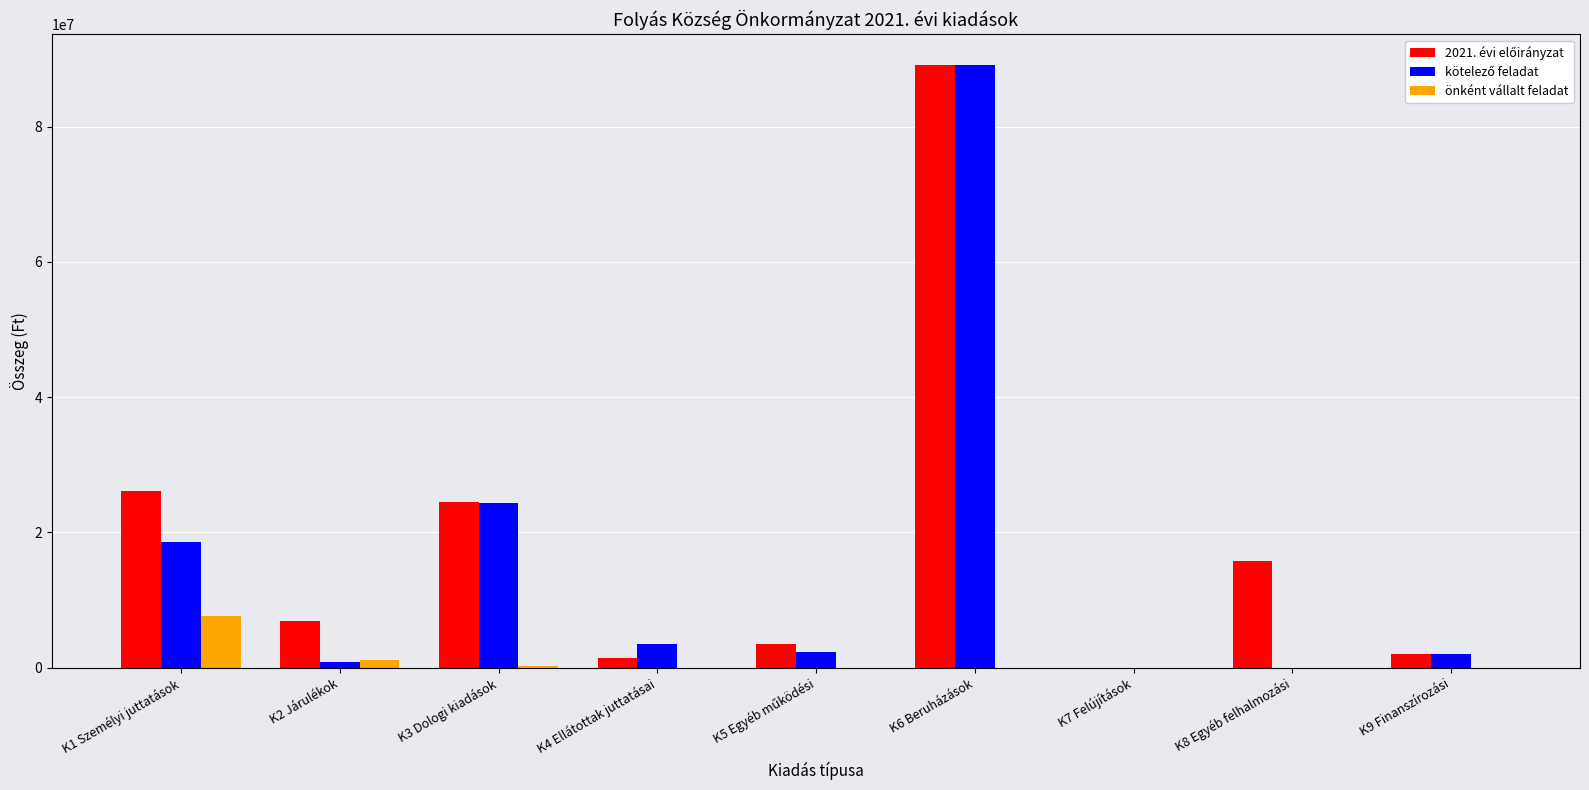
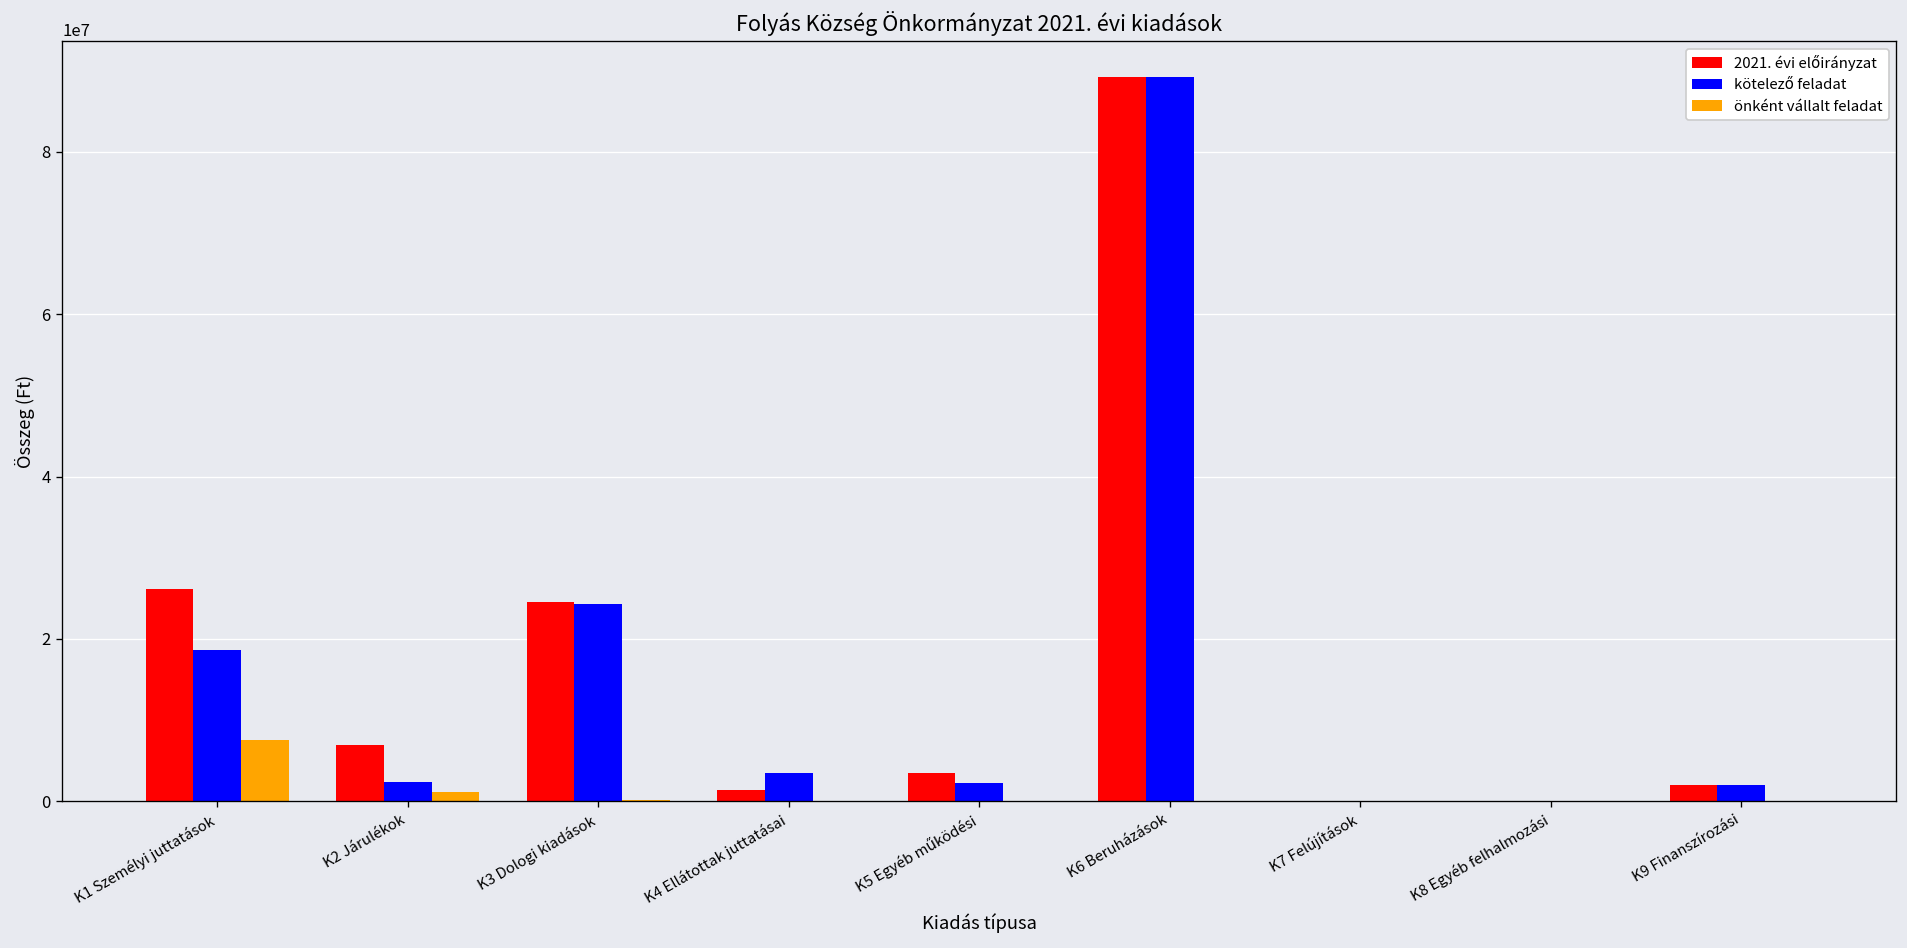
kötelező feladat, K2 Járulékok: 1000000 -> 2000000
2021. évi előirányzat, K8 Egyéb felhalmozási: 16000000 -> 0
